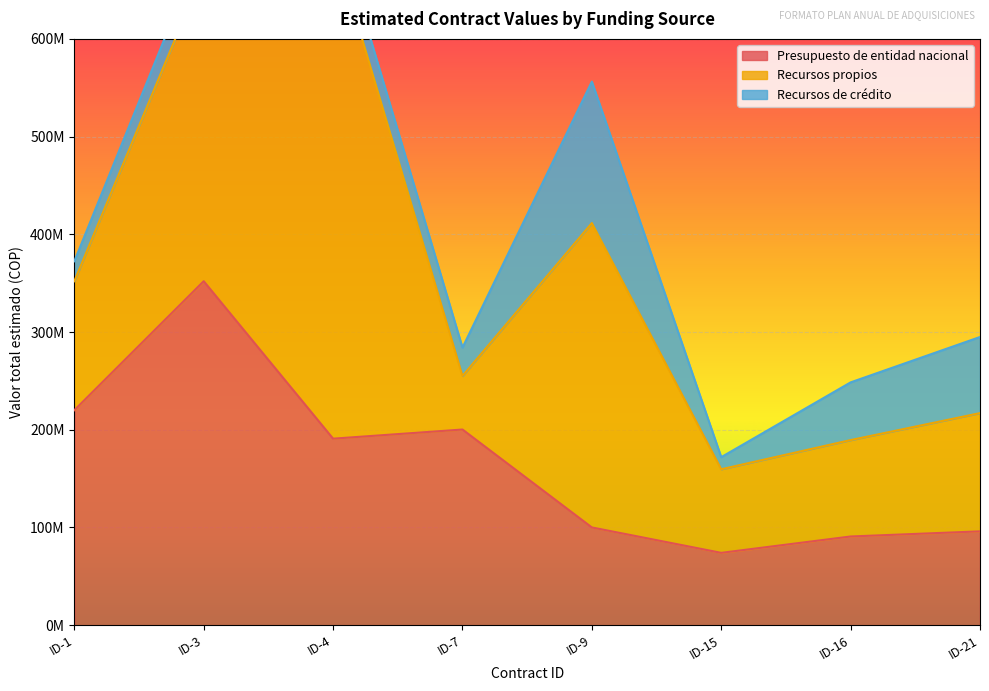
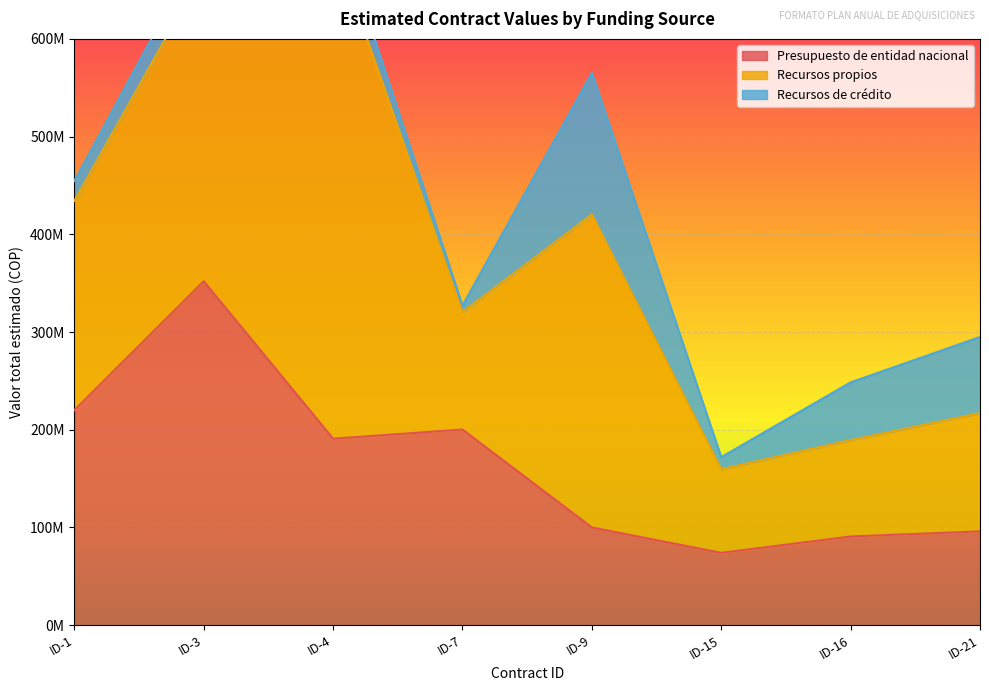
Recursos propios, ID-1: 130000000 -> 210000000
Recursos propios, ID-7: 50000000 -> 120000000
Recursos de crédito, ID-7: 30000000 -> 10000000
Recursos propios, ID-9: 310000000 -> 320000000
